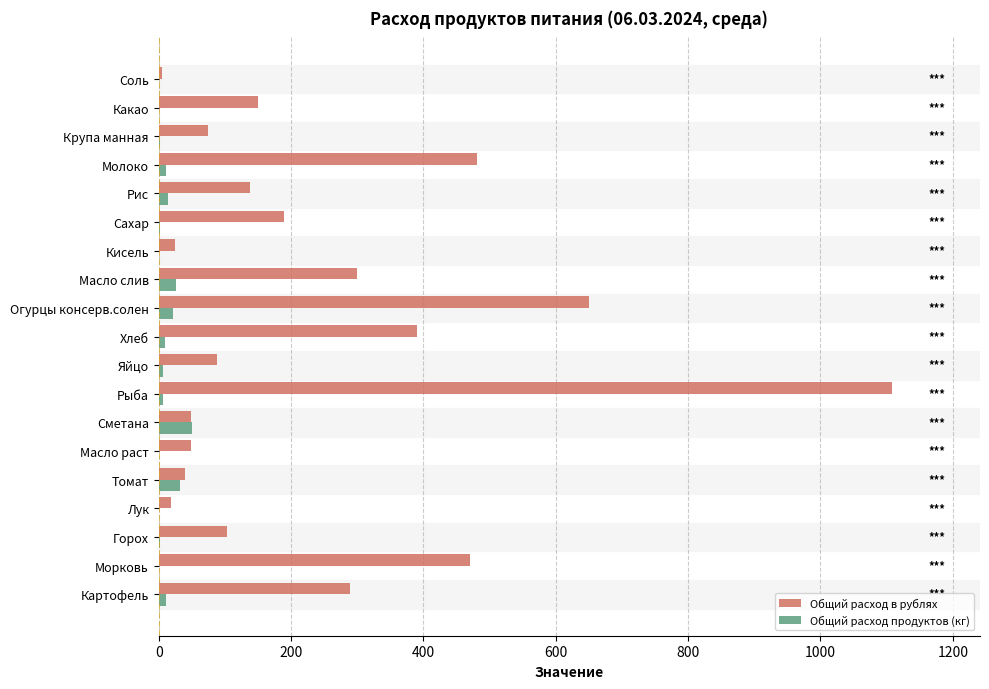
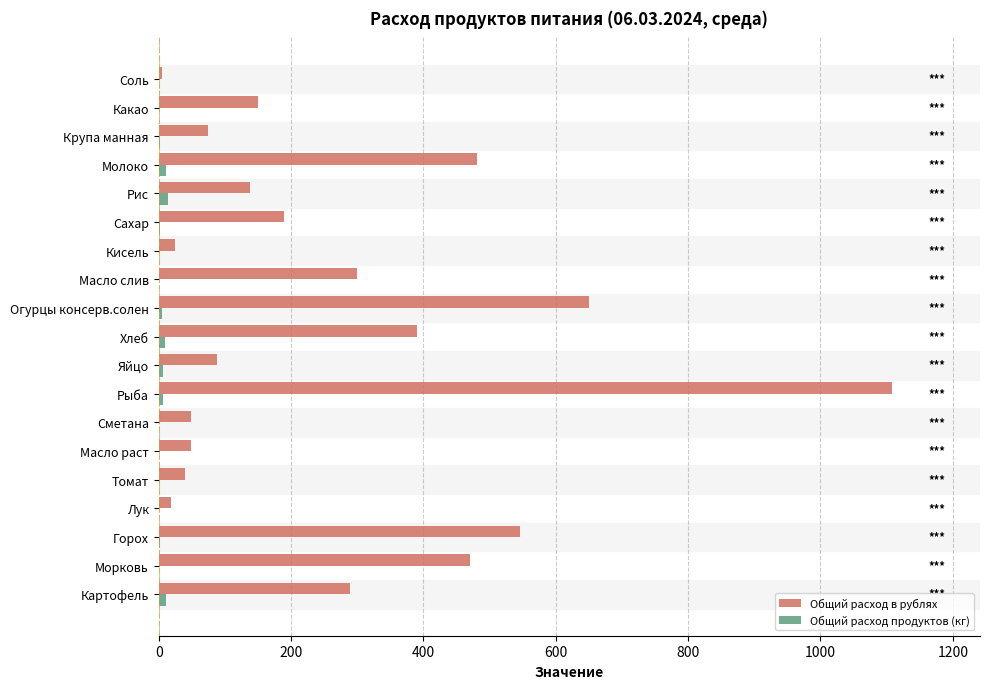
Общий расход продуктов (кг), Масло слив: 30 -> 0
Общий расход продуктов (кг), Огурцы консерв.солен: 20 -> 10
Общий расход продуктов (кг), Сметана: 50 -> 0
Общий расход продуктов (кг), Томат: 30 -> 0
Общий расход в рублях, Горох: 100 -> 550
